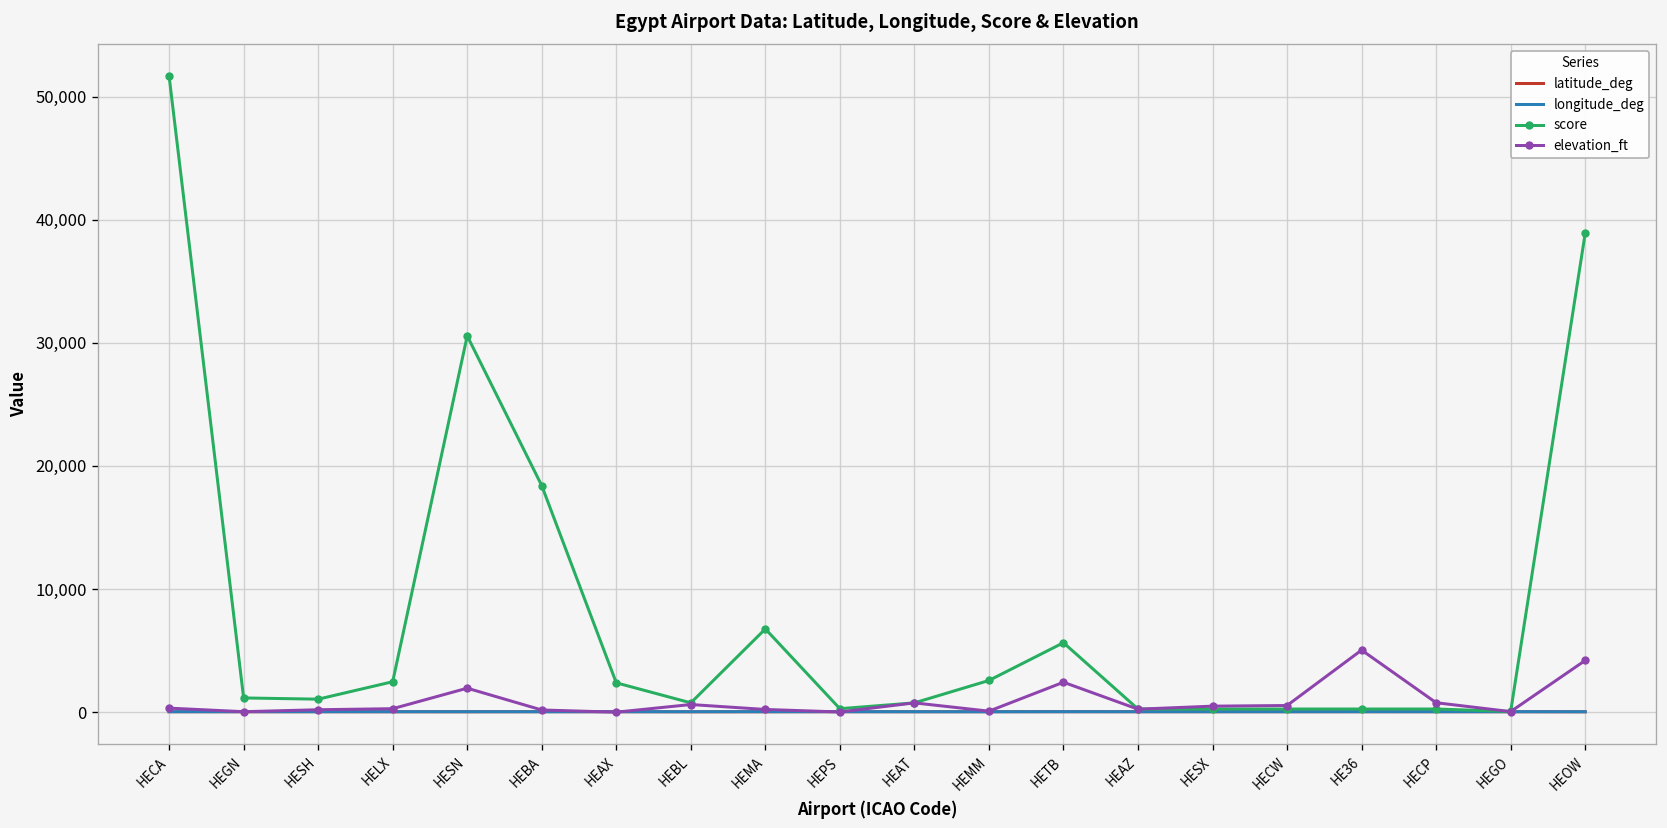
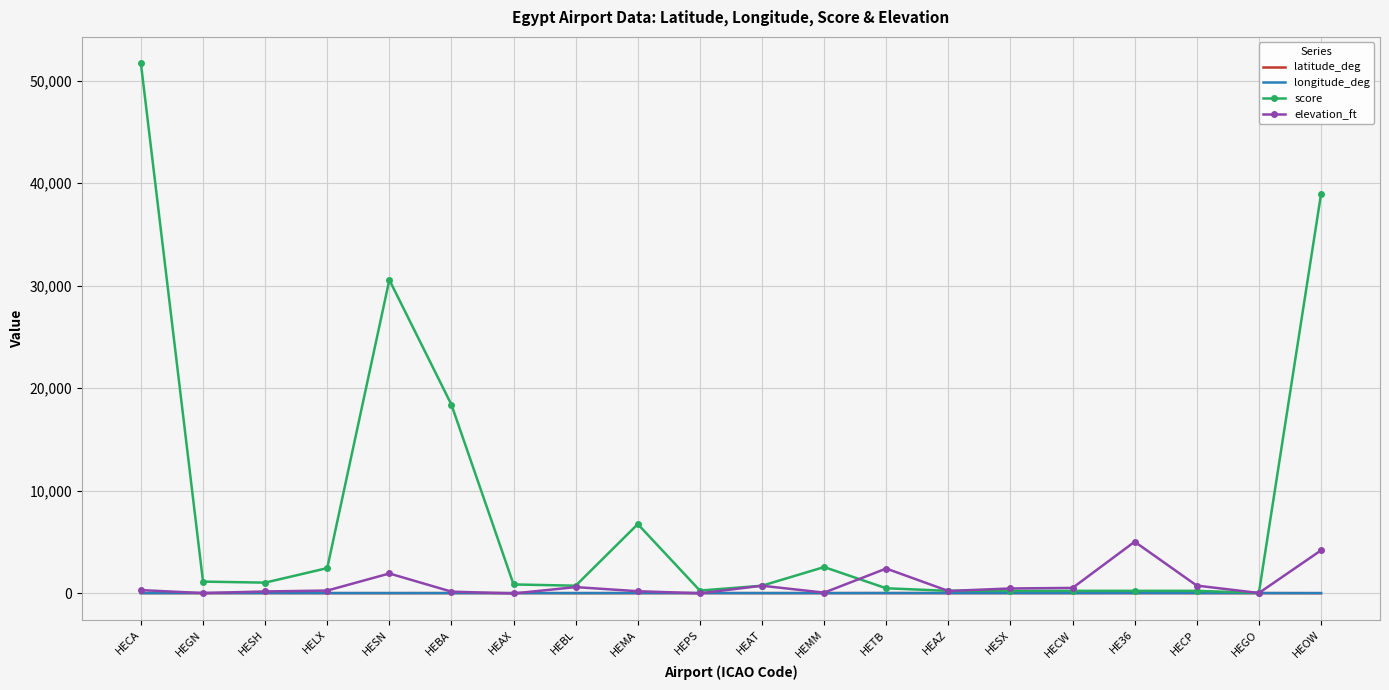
score, HEAX: 2,400 -> 900
score, HETB: 5,600 -> 500
